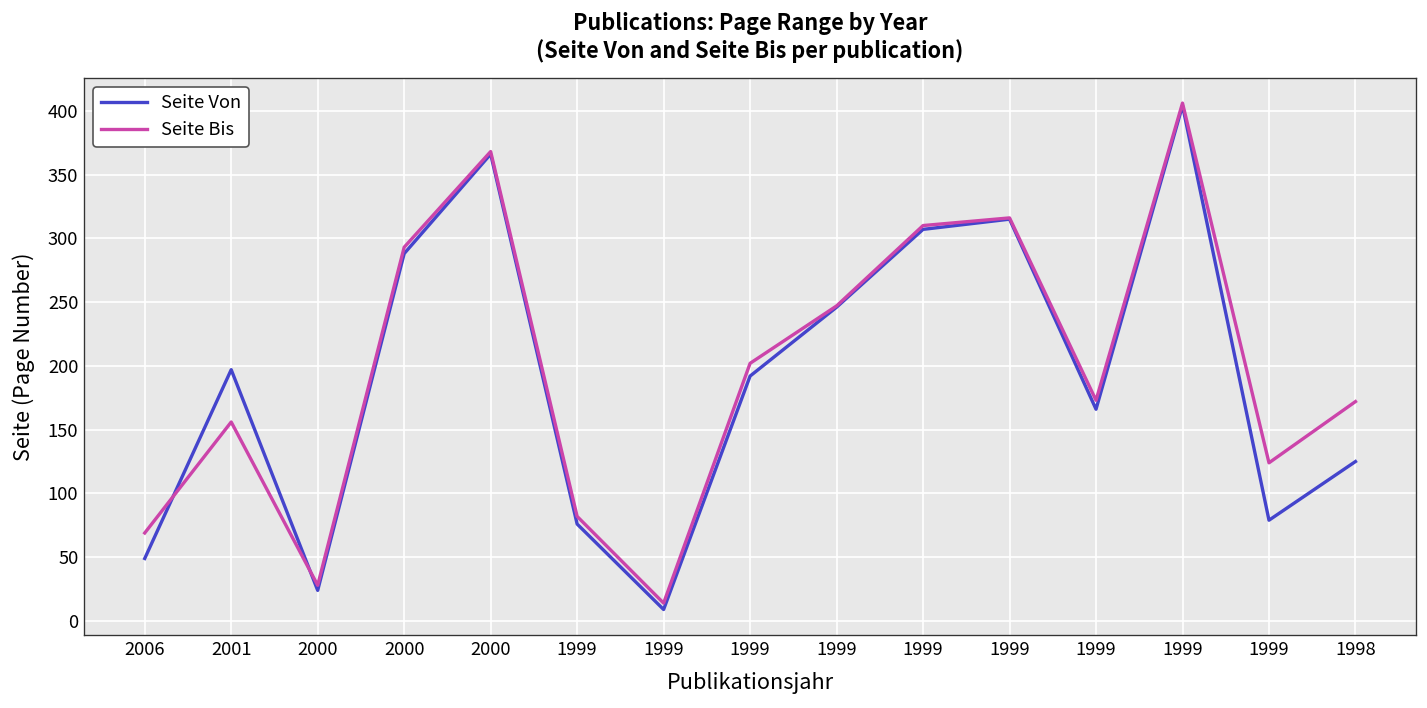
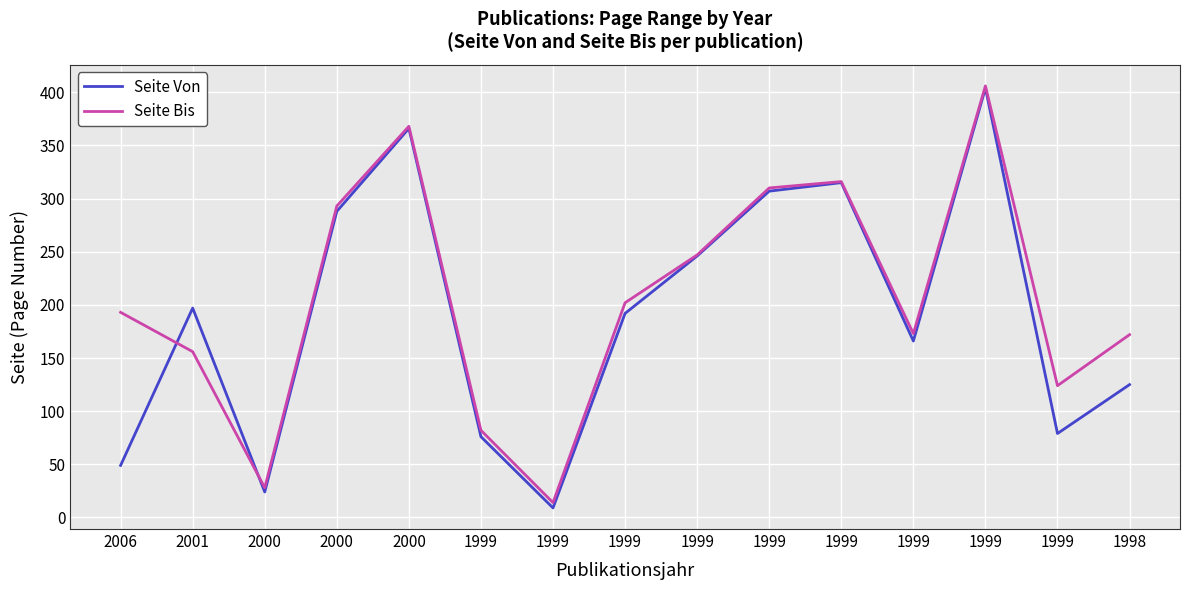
Seite Bis, 2006: 69 -> 193
